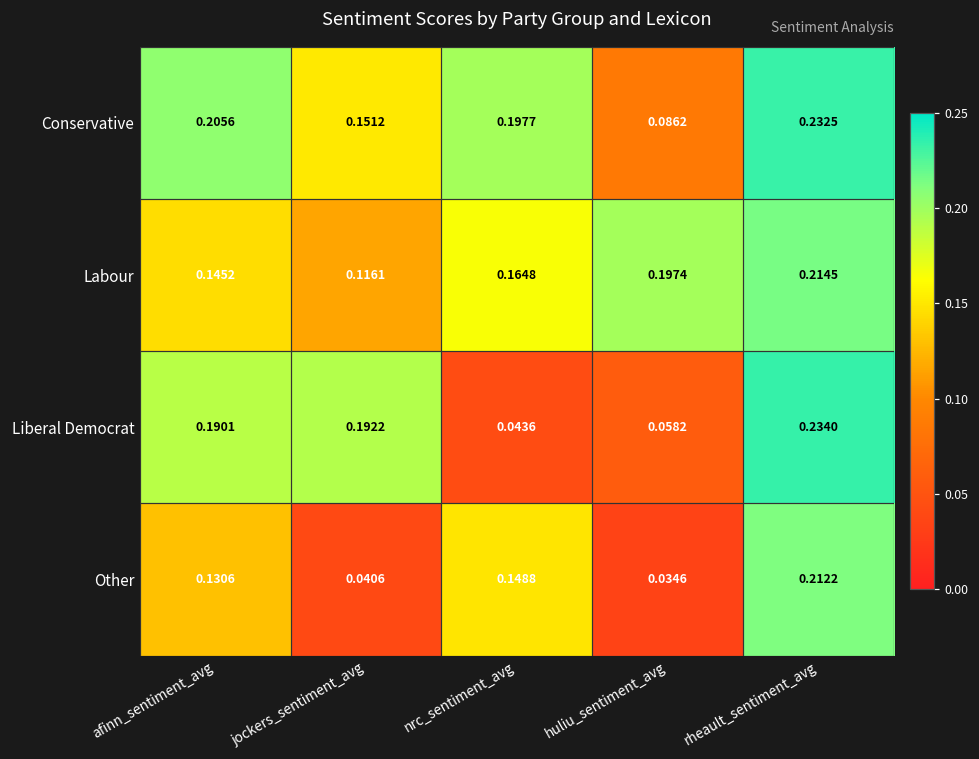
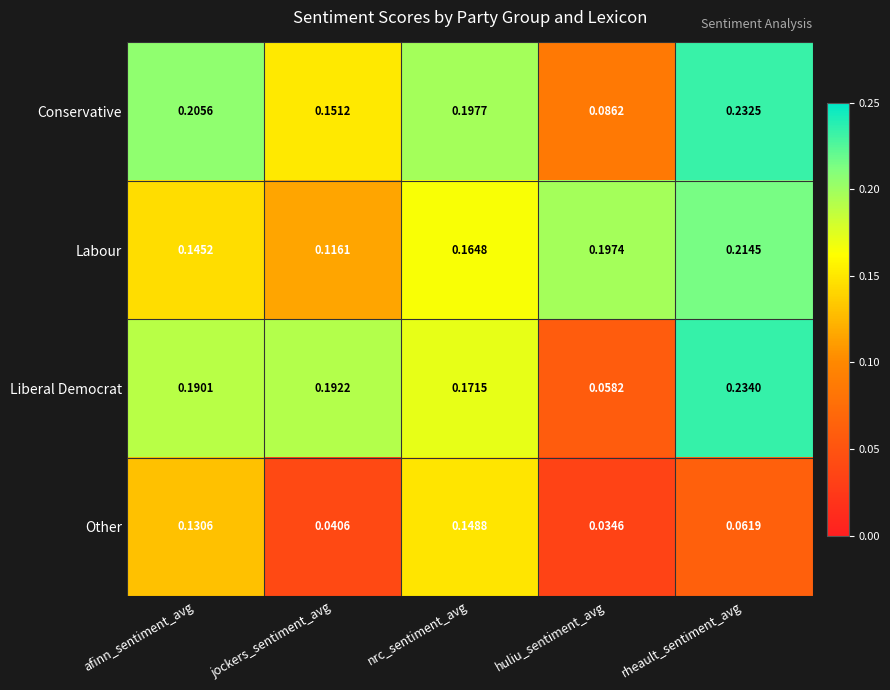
Liberal Democrat, nrc_sentiment_avg: 0.0436 -> 0.1715
Other, rheault_sentiment_avg: 0.2122 -> 0.0619
